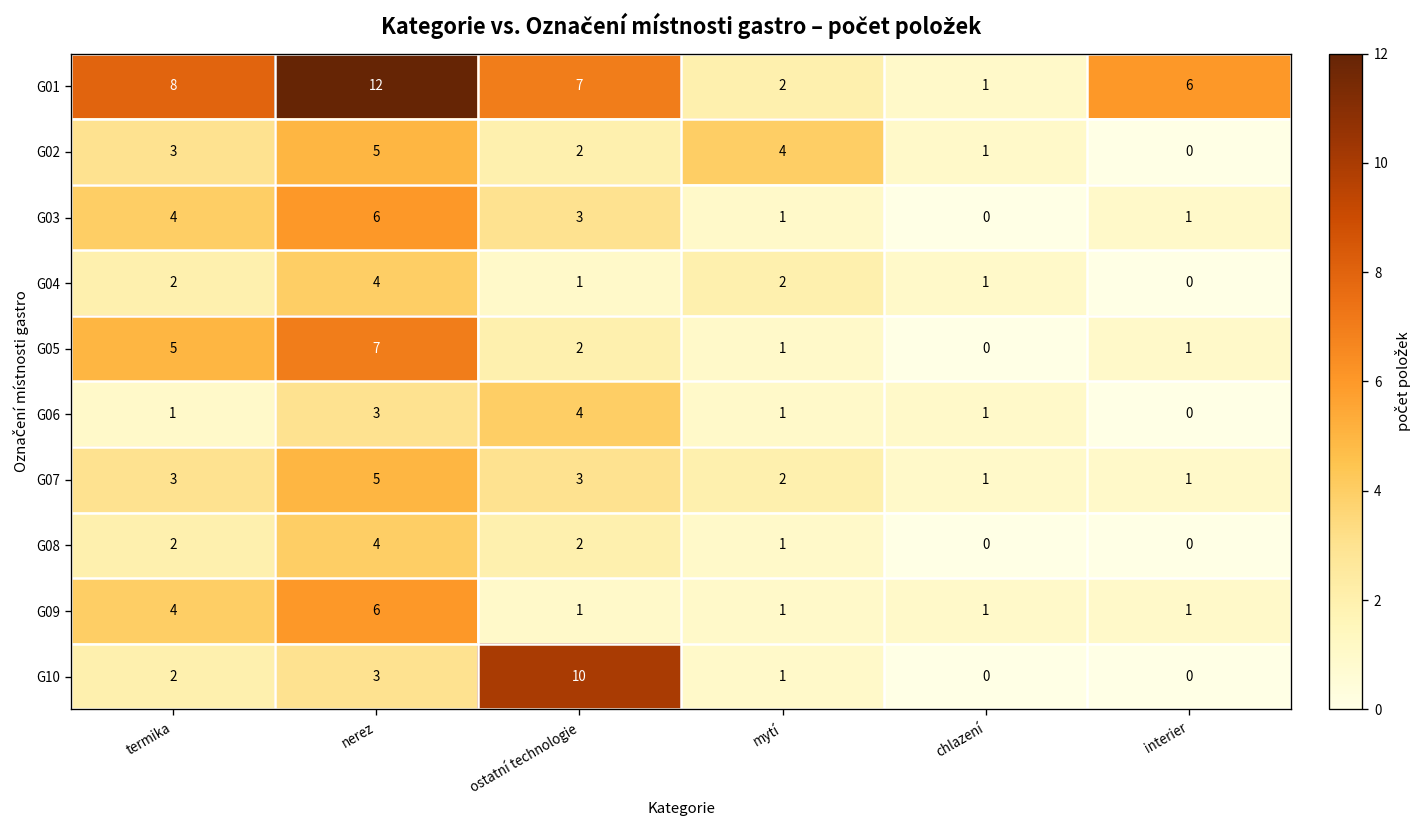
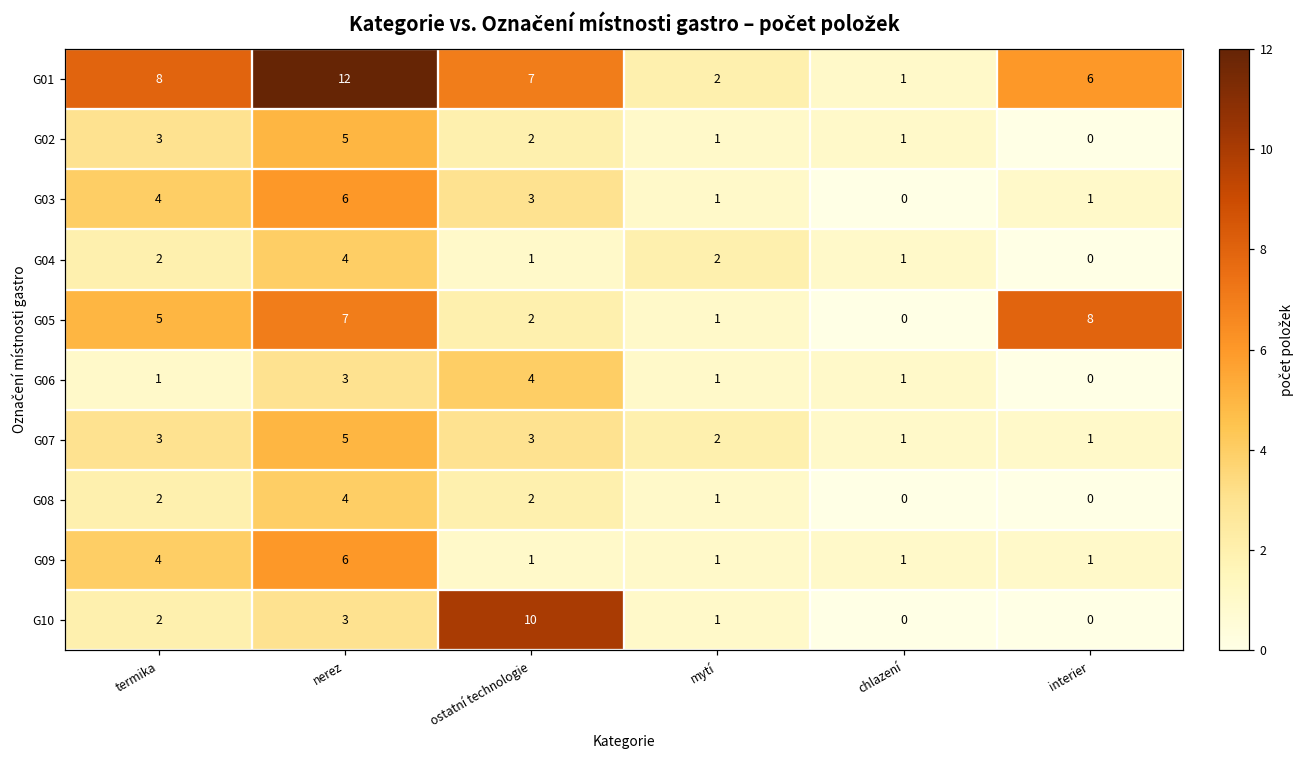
G02, mytí: 4 -> 1
G05, interier: 1 -> 8
